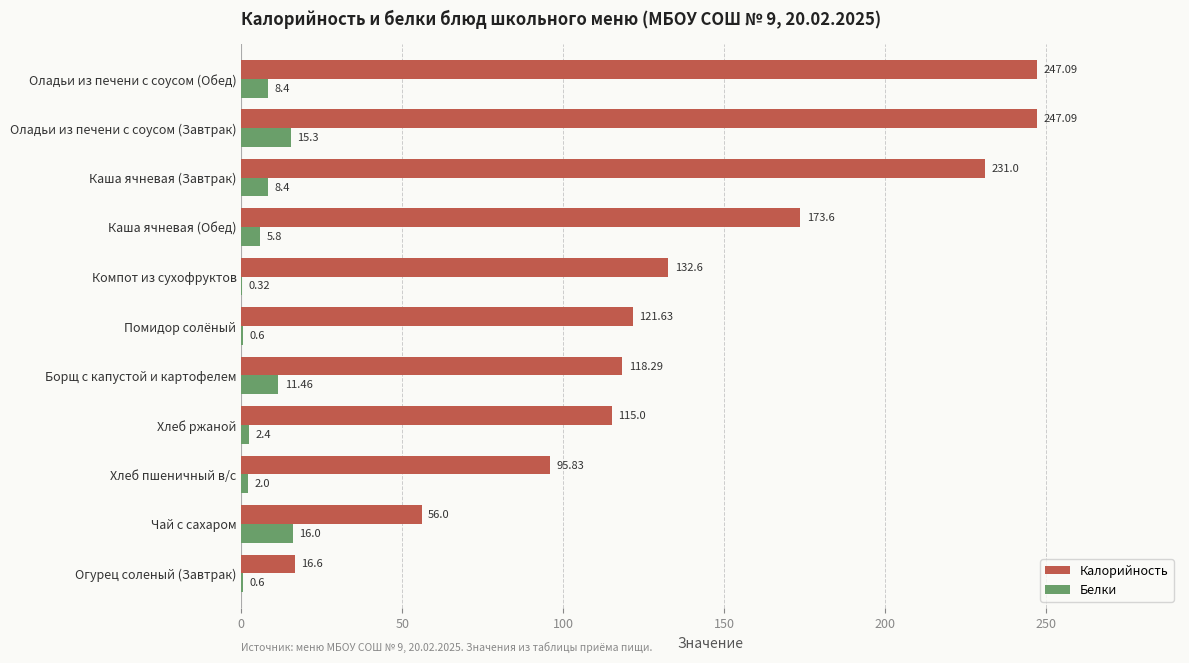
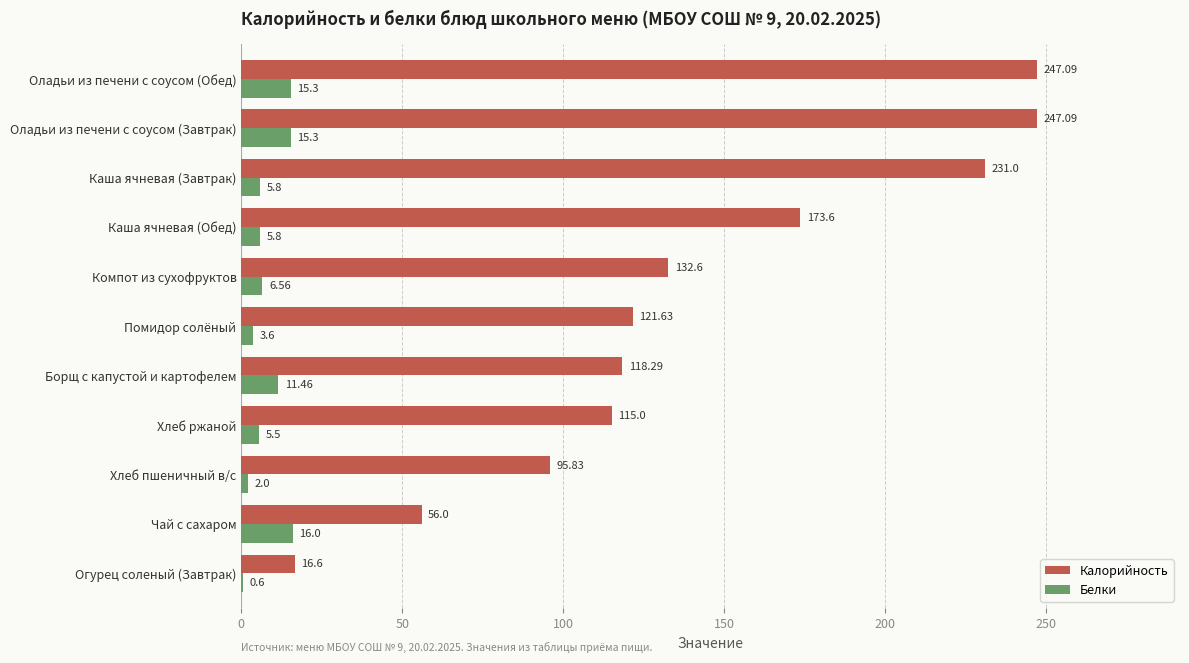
Белки, Оладьи из печени с соусом (Обед): 8.4 -> 15.3
Белки, Каша ячневая (Завтрак): 8.4 -> 5.8
Белки, Компот из сухофруктов: 0.32 -> 6.56
Белки, Помидор солёный: 0.6 -> 3.6
Белки, Хлеб ржаной: 2.4 -> 5.5
